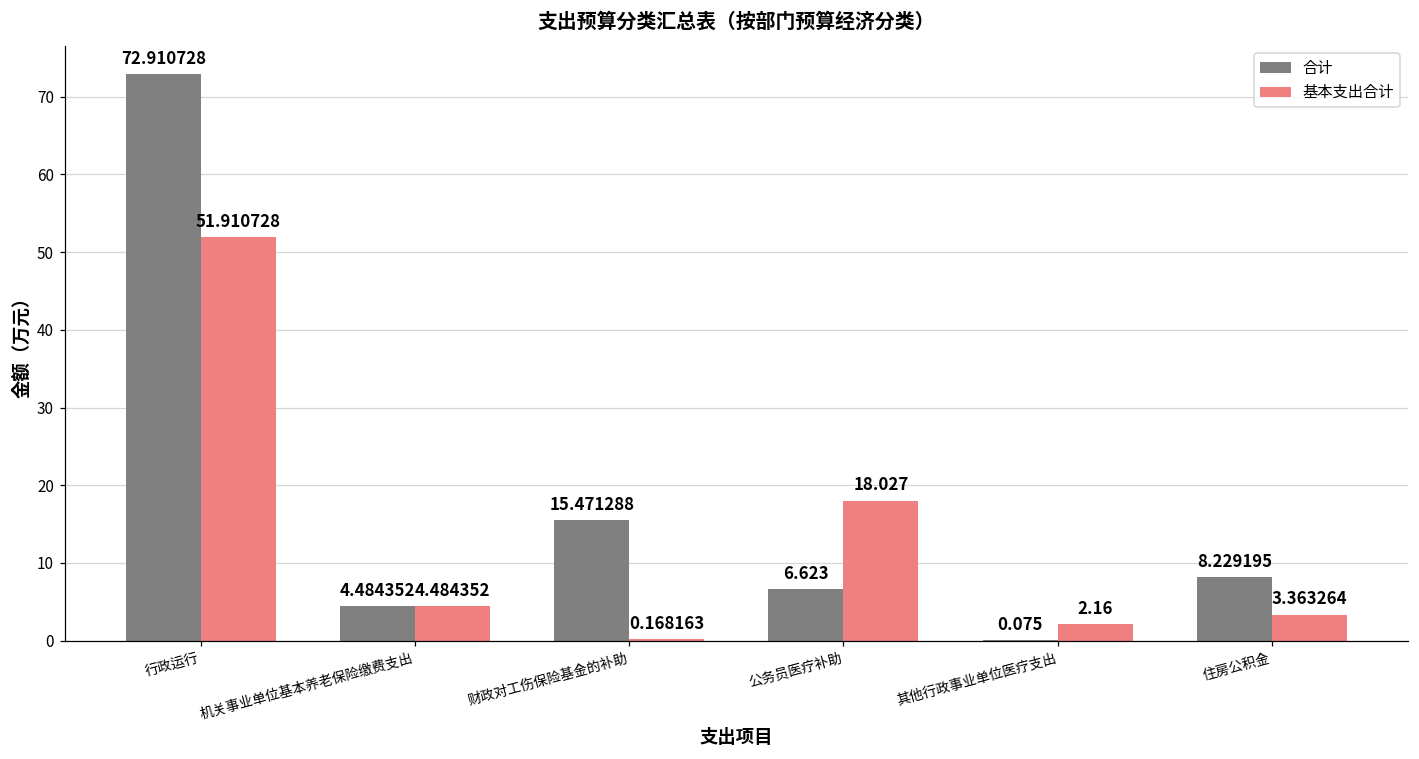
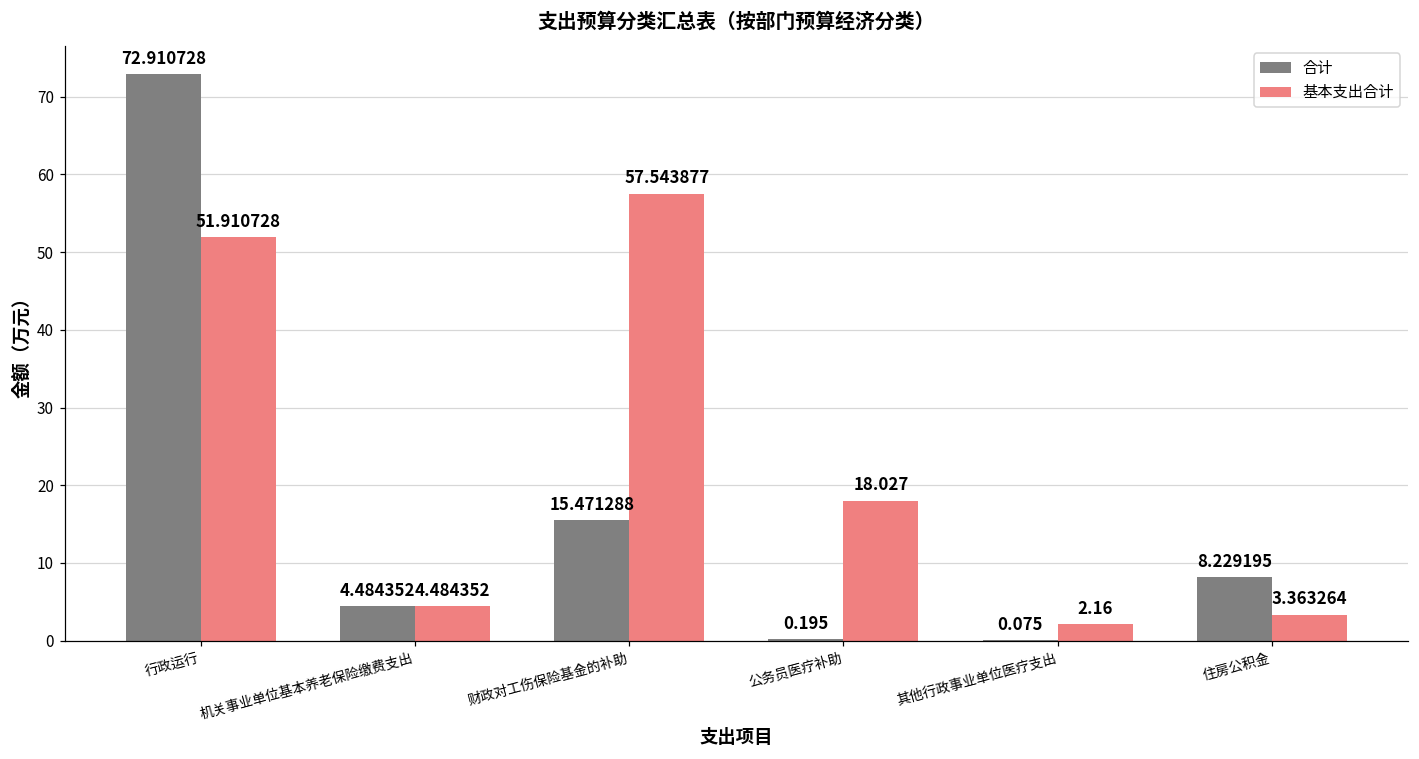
基本支出合计, 财政对工伤保险基金的补助: 0.168163 -> 57.543877
合计, 公务员医疗补助: 6.623 -> 0.195
